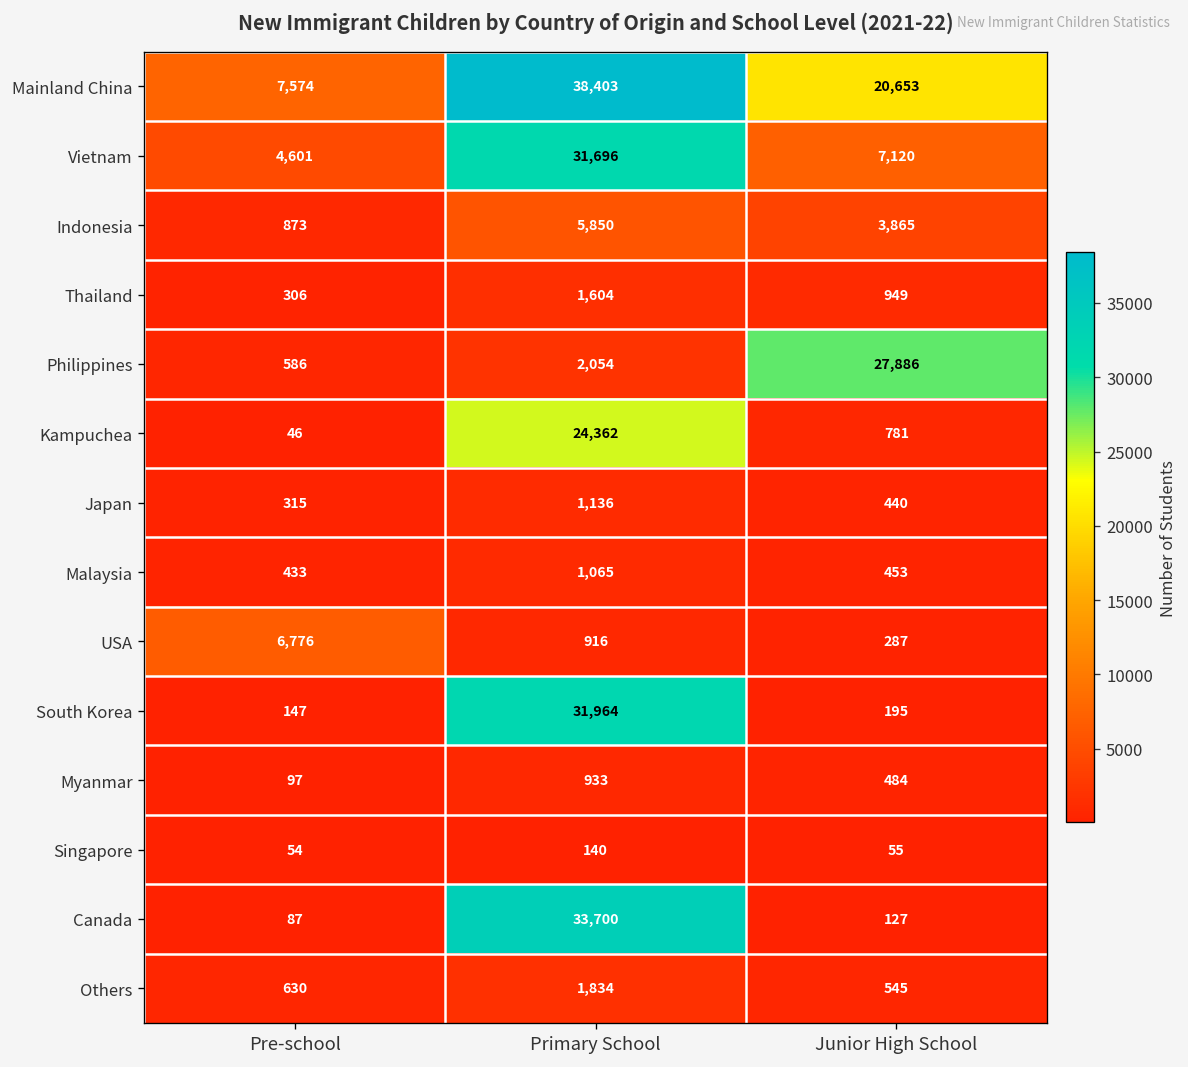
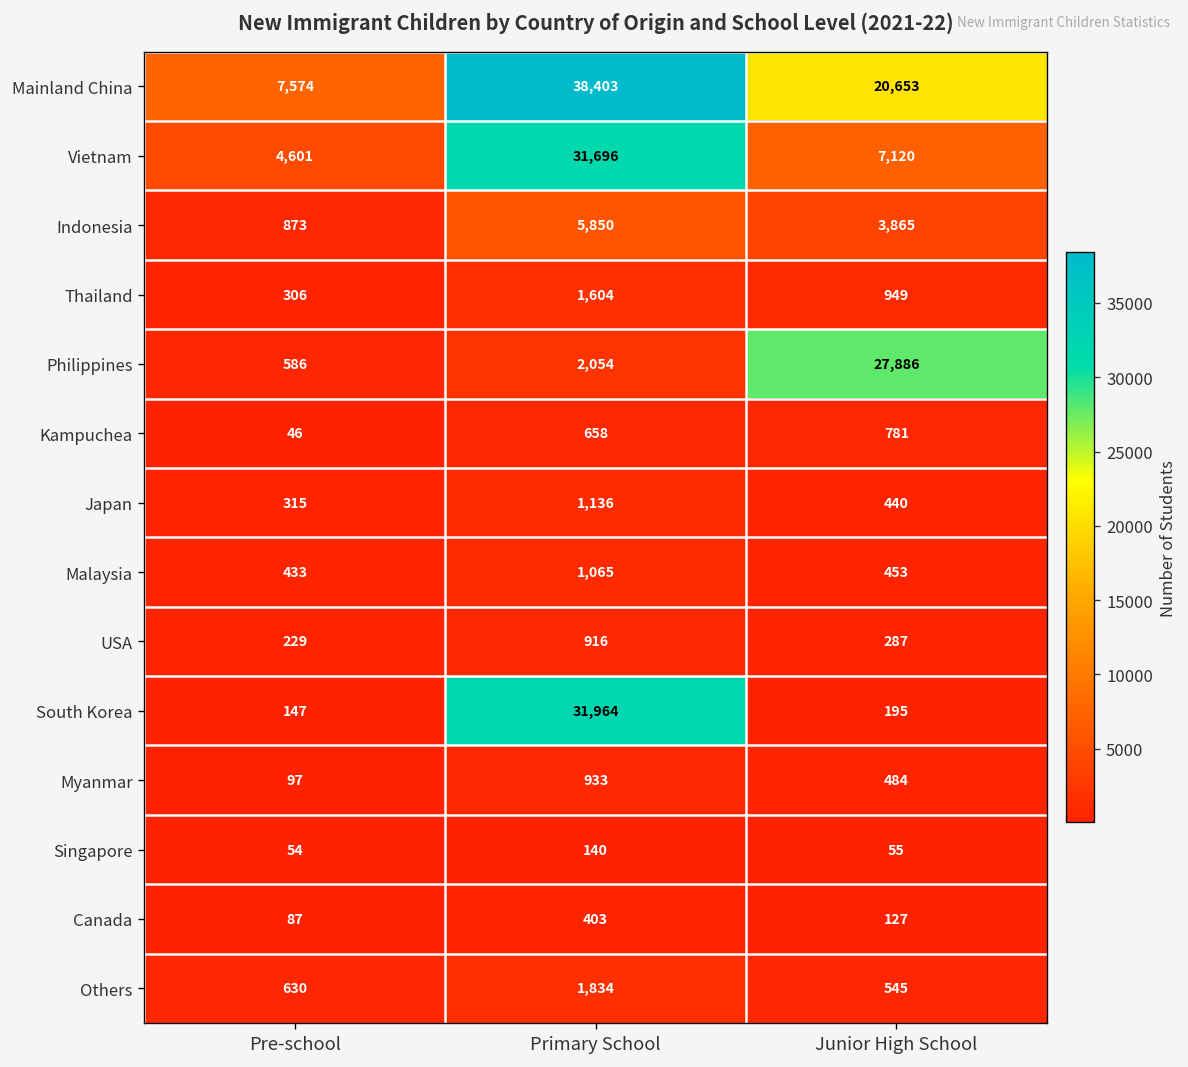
Kampuchea, Primary School: 24,362 -> 658
USA, Pre-school: 6,776 -> 229
Canada, Primary School: 33,700 -> 403
